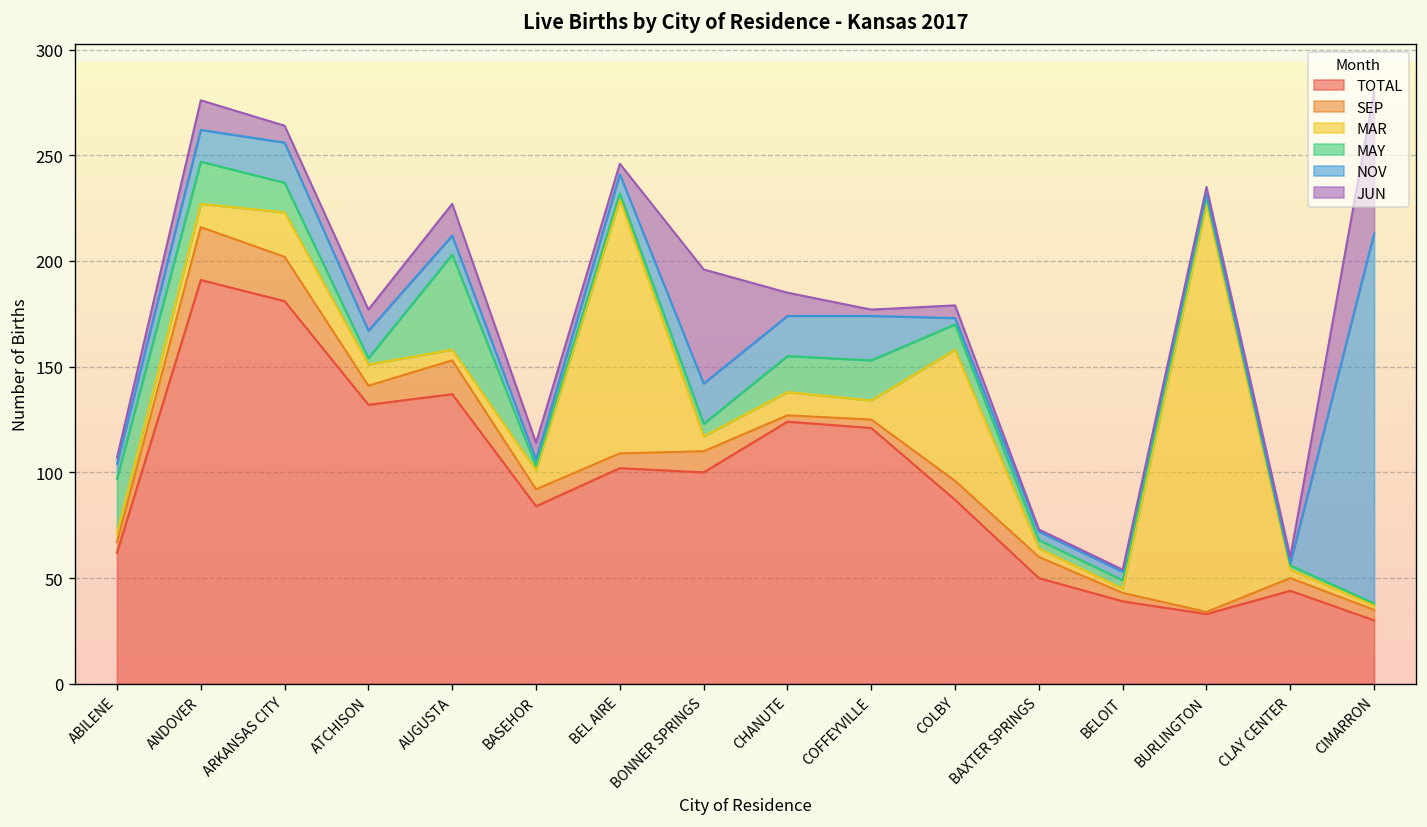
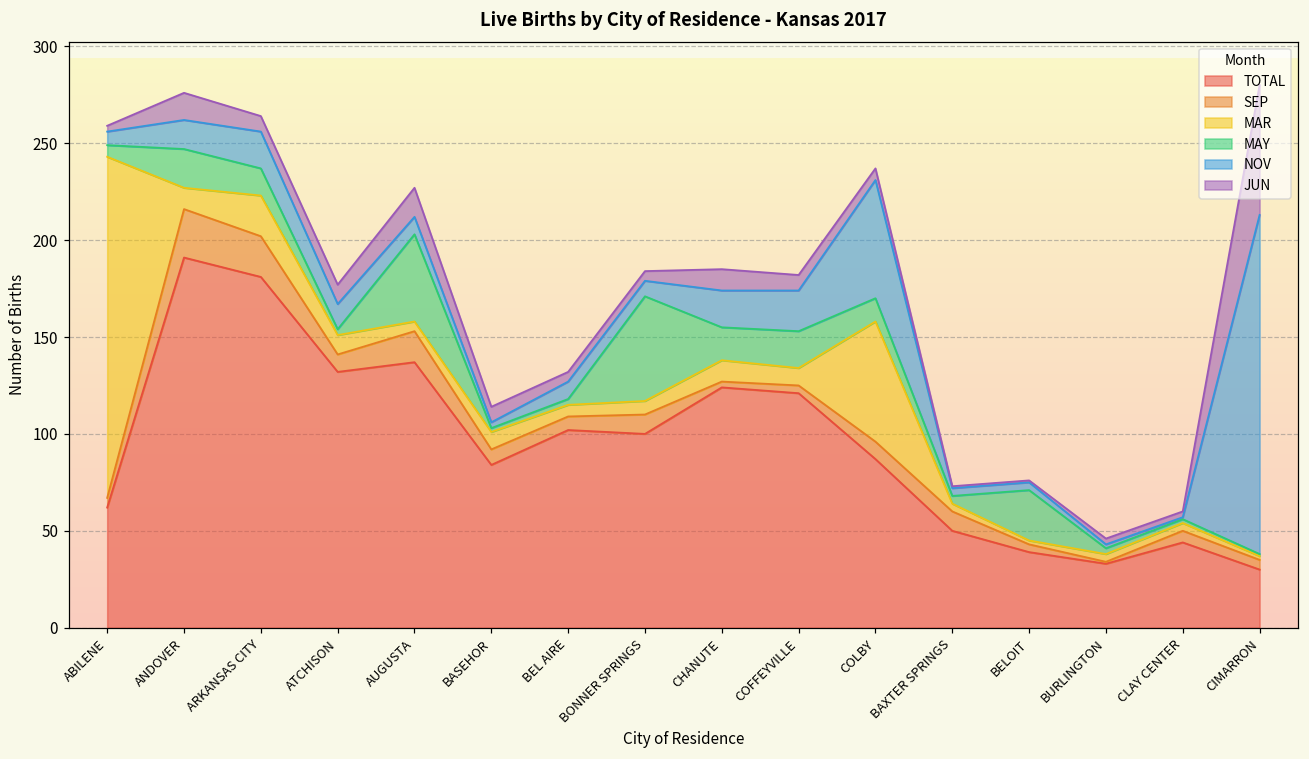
MAR, ABILENE: 4 -> 176
MAY, ABILENE: 26 -> 6
MAR, BEL AIRE: 120 -> 6
MAY, BONNER SPRINGS: 6 -> 54
NOV, BONNER SPRINGS: 19 -> 8
JUN, BONNER SPRINGS: 54 -> 5
JUN, COFFEYVILLE: 3 -> 8
NOV, COLBY: 3 -> 61
MAY, BELOIT: 4 -> 26
MAR, BURLINGTON: 193 -> 4
